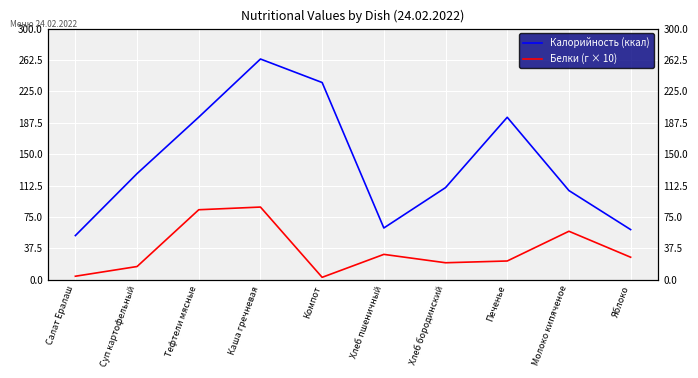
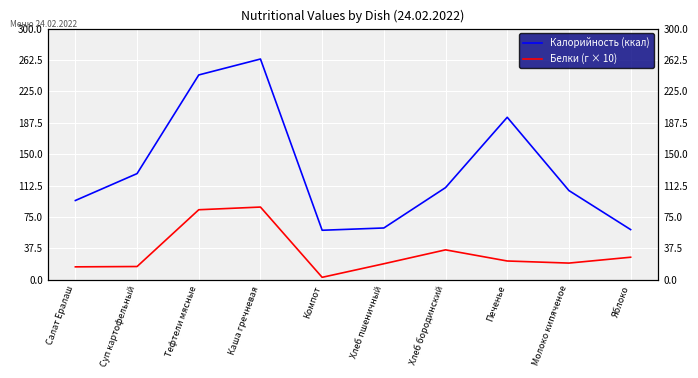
Калорийность (ккал), Салат Ералаш: 50 -> 90
Белки (г × 10), Салат Ералаш: 0 -> 20
Калорийность (ккал), Тефтели мясные: 190 -> 240
Калорийность (ккал), Компот: 240 -> 60
Белки (г × 10), Хлеб пшеничный: 30 -> 20
Белки (г × 10), Хлеб бородинский: 20 -> 40
Белки (г × 10), Молоко кипяченое: 60 -> 20
